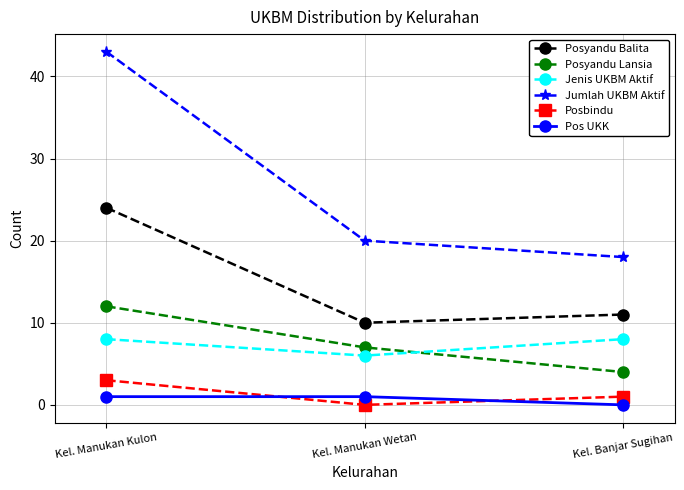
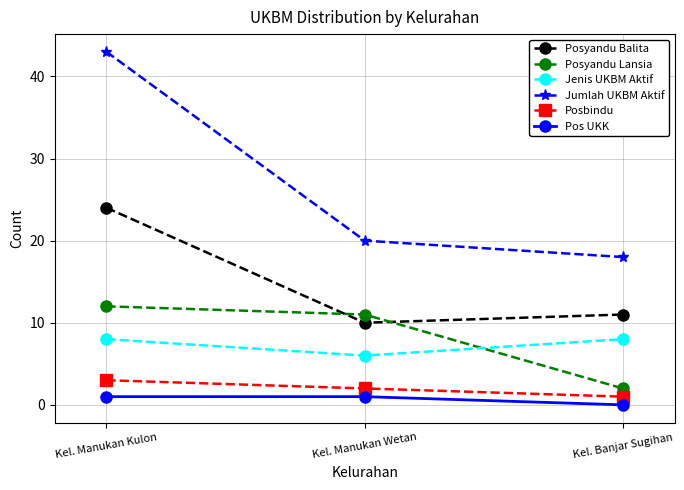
Posyandu Lansia, Kel. Manukan Wetan: 7 -> 11
Posbindu, Kel. Manukan Wetan: 0 -> 2
Posyandu Lansia, Kel. Banjar Sugihan: 4 -> 2
